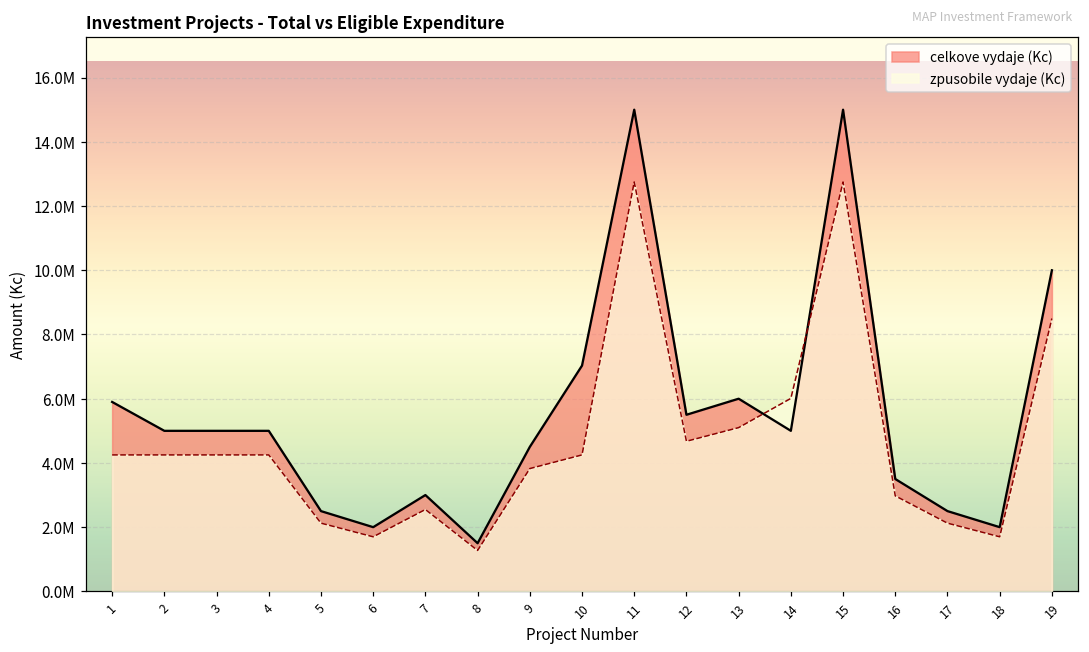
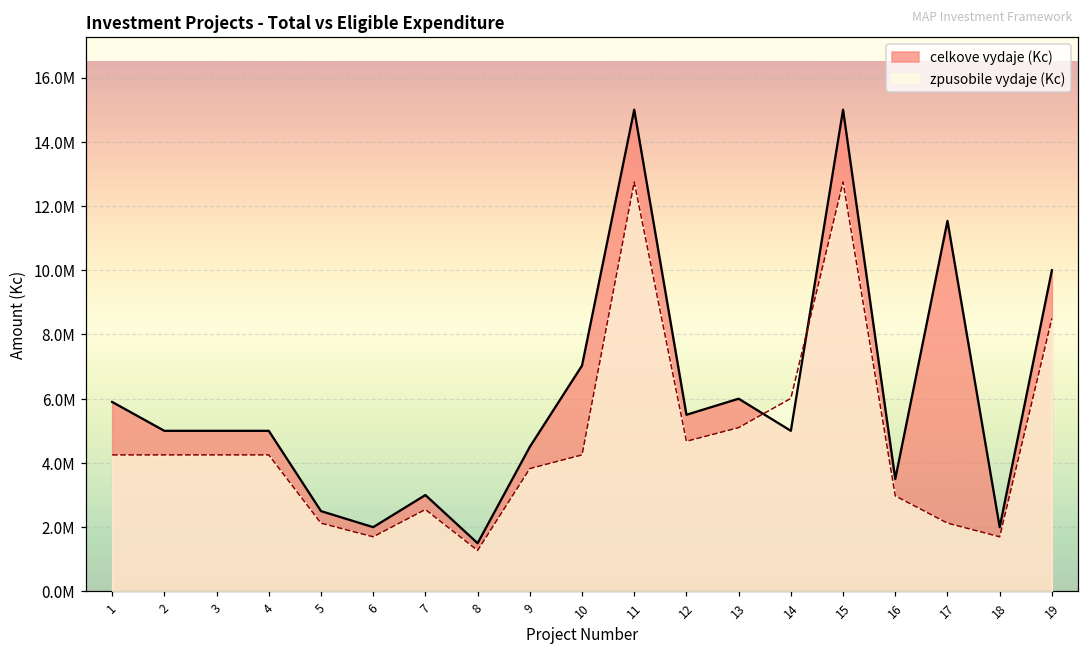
celkove vydaje (Kc), 17: 2500000 -> 11500000
